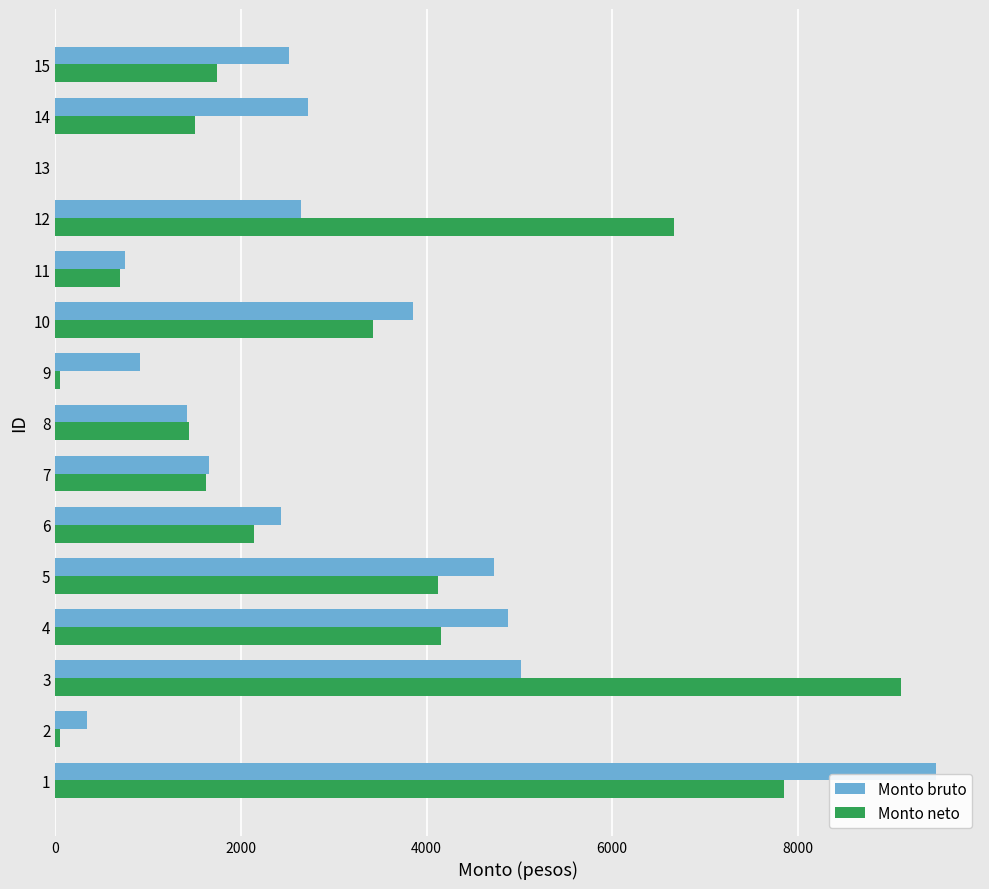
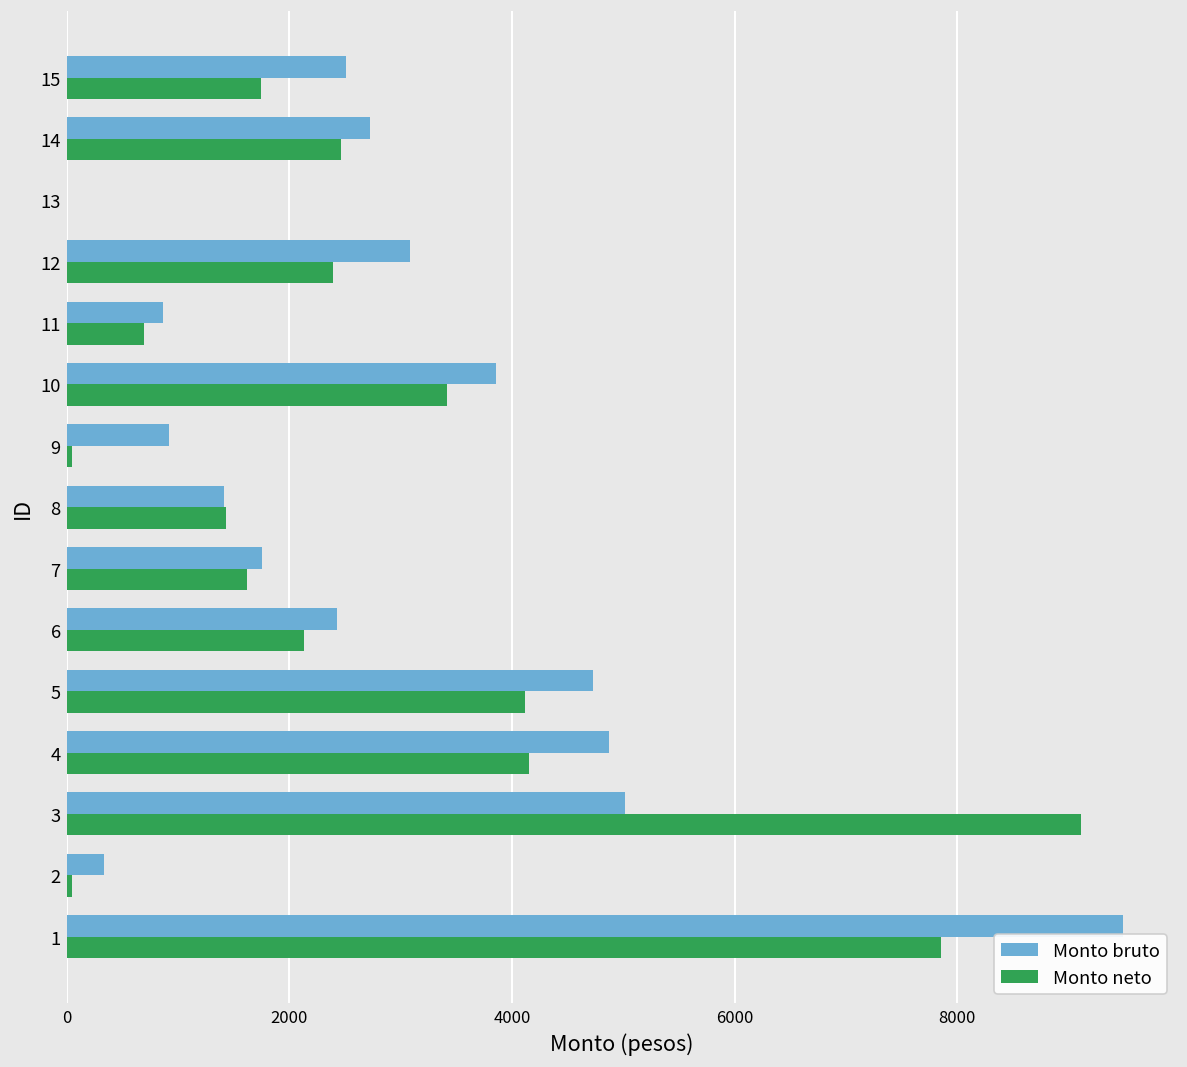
Monto neto, 14: 1500 -> 2500
Monto bruto, 12: 2600 -> 3100
Monto neto, 12: 6700 -> 2400
Monto bruto, 11: 800 -> 900
Monto bruto, 7: 1700 -> 1800
